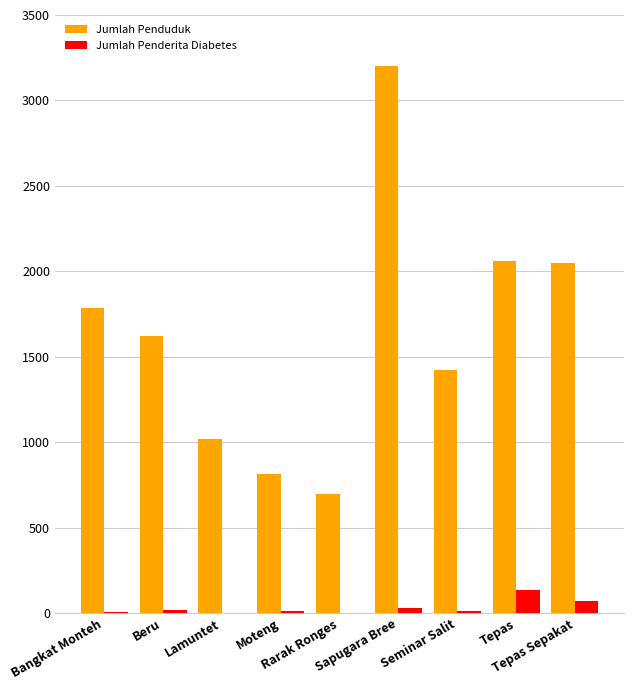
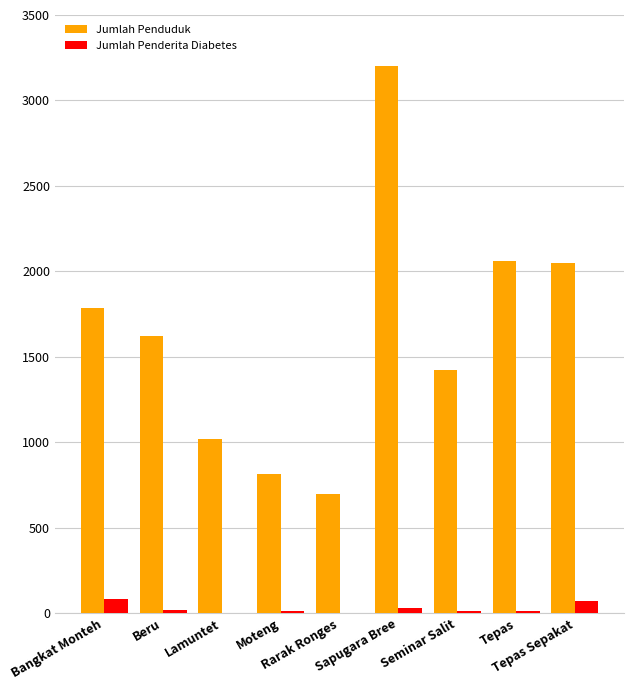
Jumlah Penderita Diabetes, Bangkat Monteh: 10 -> 80
Jumlah Penderita Diabetes, Tepas: 130 -> 10
